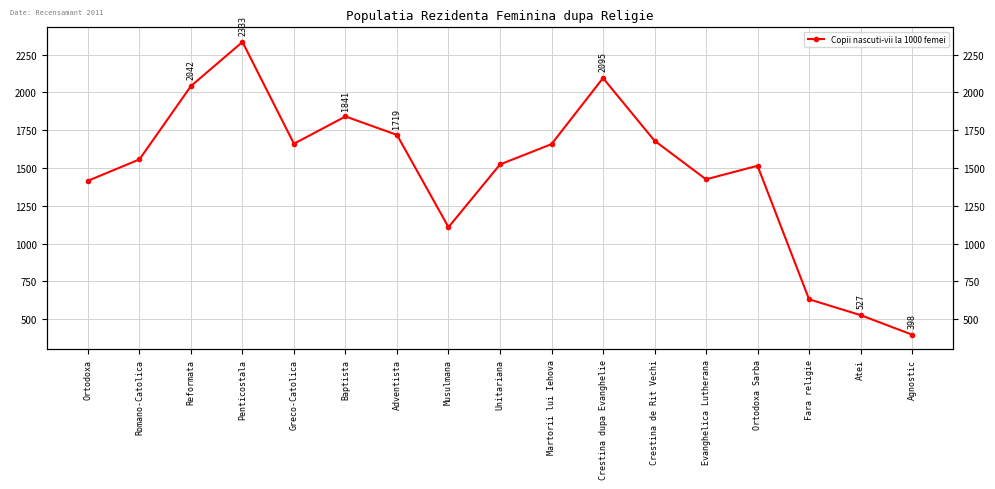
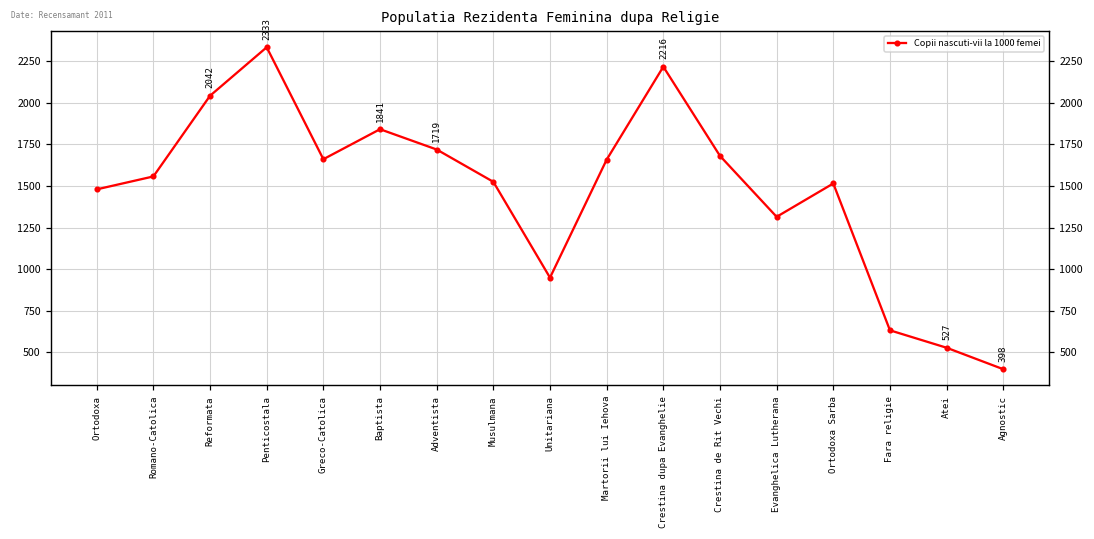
Ortodoxa: 1420 -> 1480
Musulmana: 1110 -> 1520
Unitariana: 1520 -> 950
Crestina dupa Evanghelie: 2095 -> 2216
Evanghelica Lutherana: 1430 -> 1310
